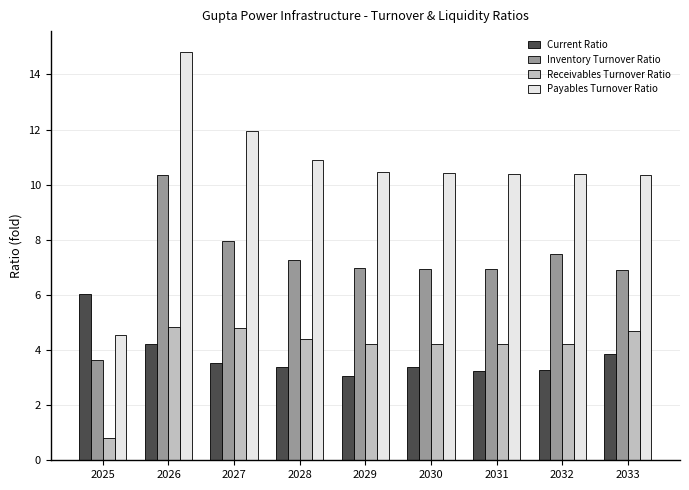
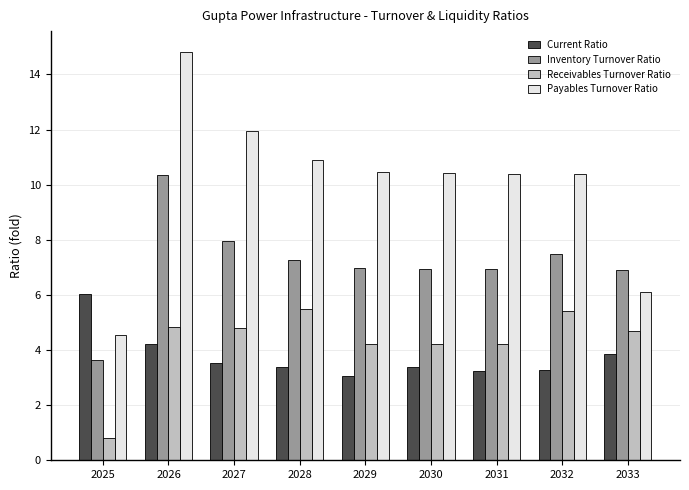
Receivables Turnover Ratio, 2028: 4.4 -> 5.5
Receivables Turnover Ratio, 2032: 4.2 -> 5.4
Payables Turnover Ratio, 2033: 10.4 -> 6.1
